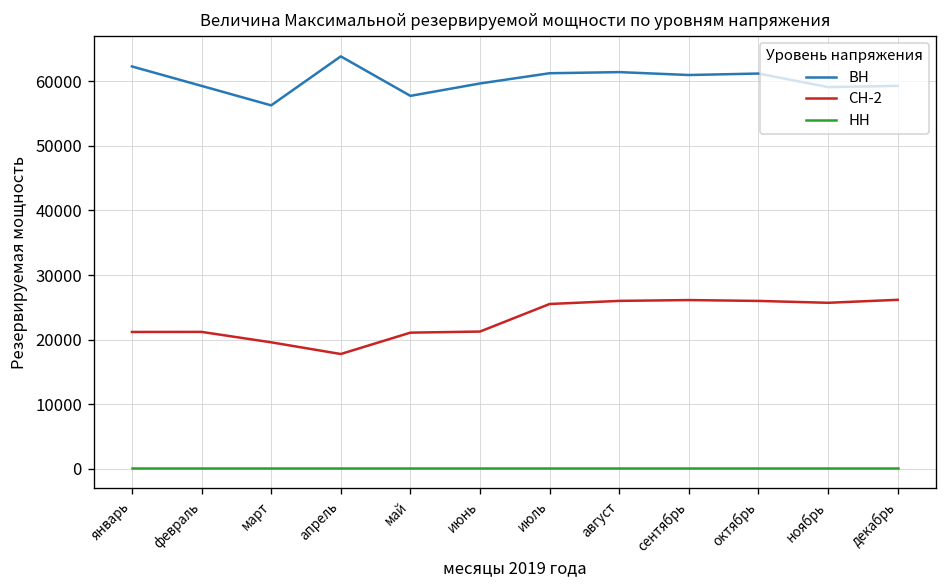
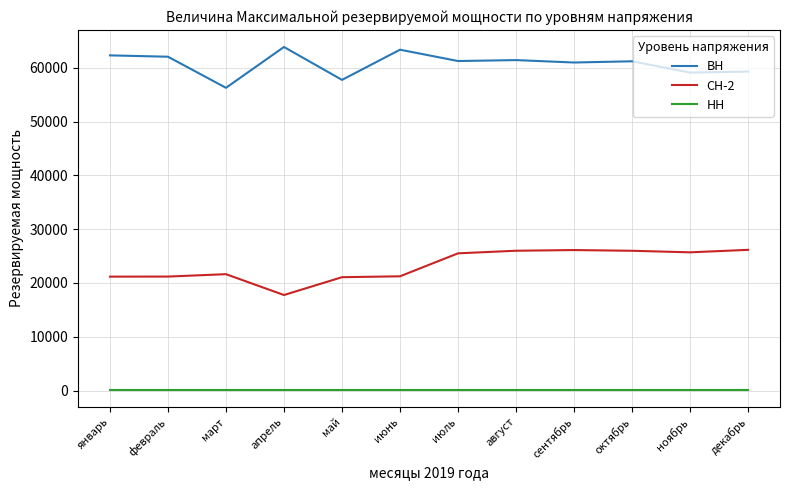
ВН, февраль: 59000 -> 62000
СН-2, март: 20000 -> 22000
ВН, июнь: 60000 -> 63000
